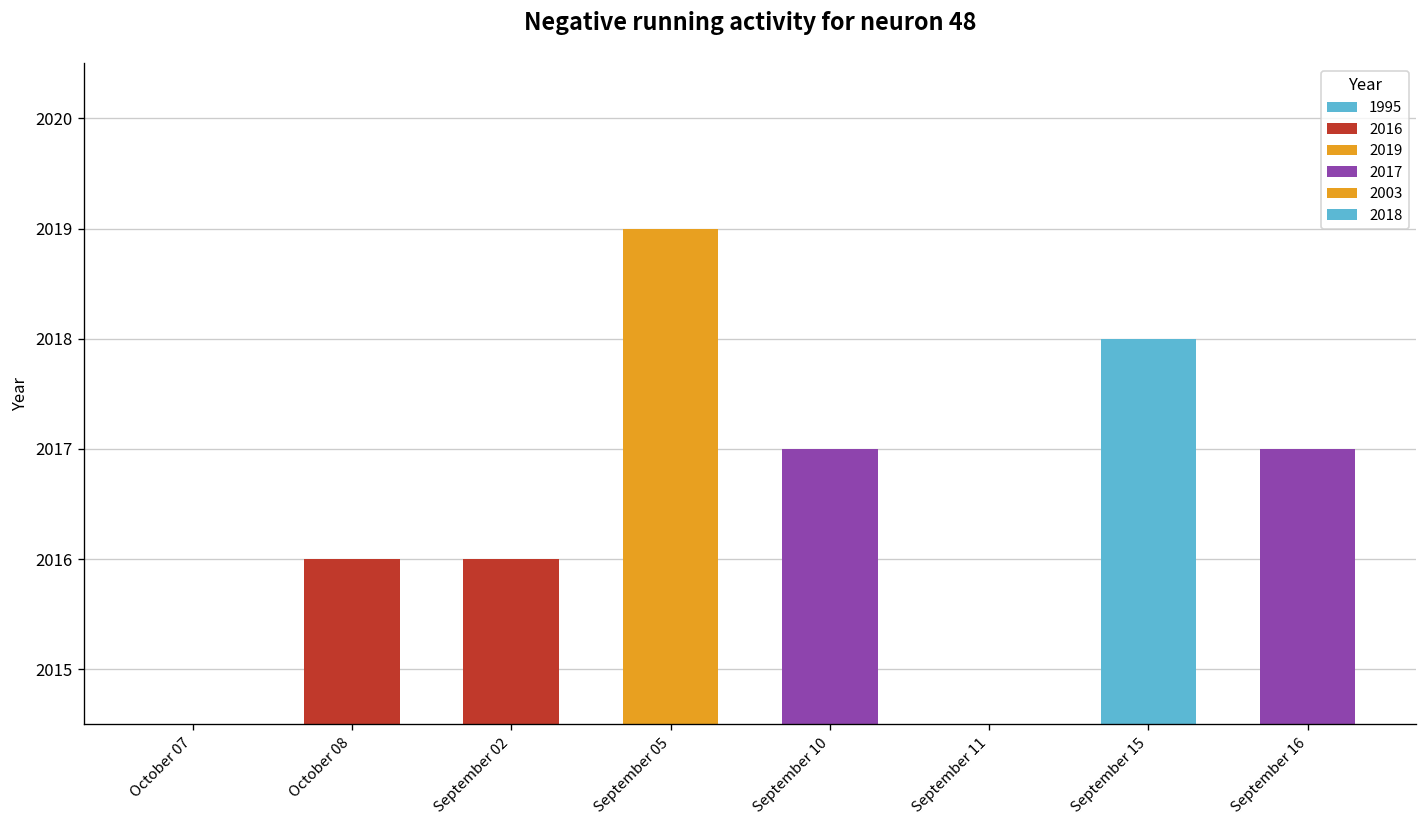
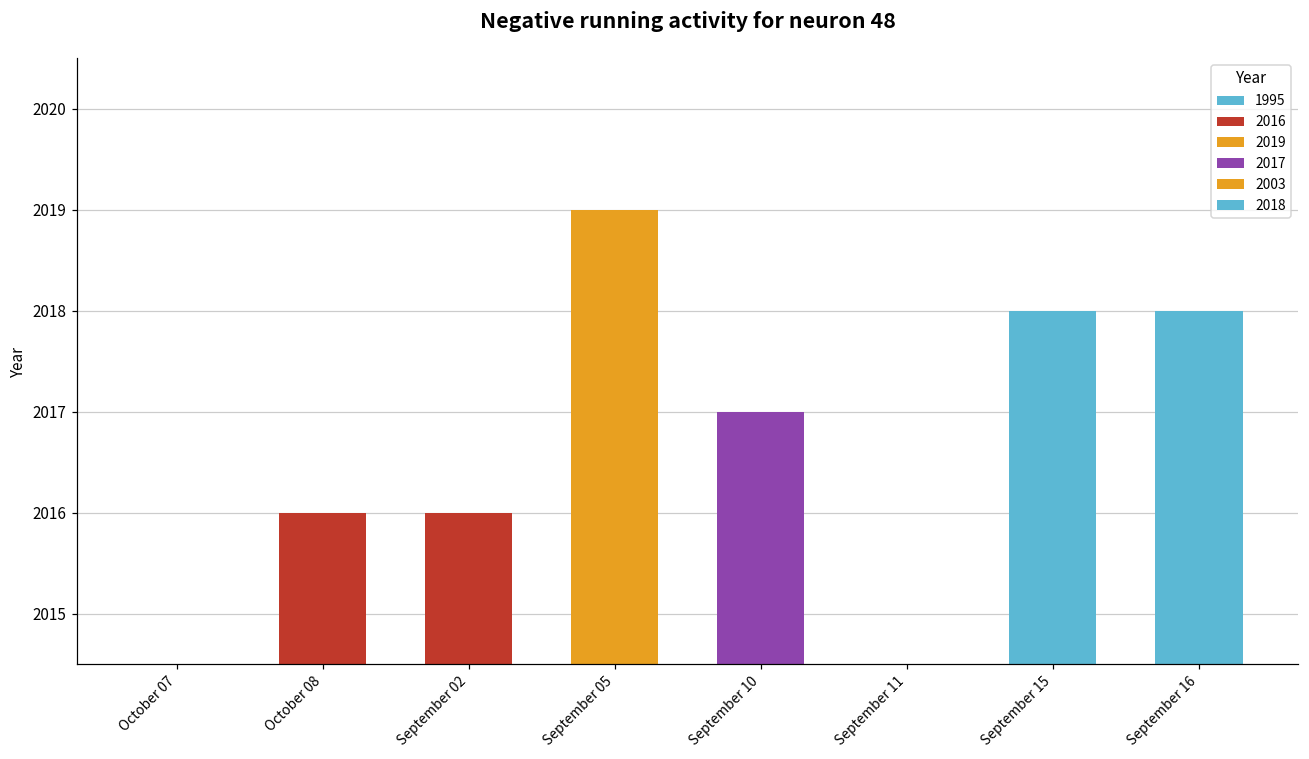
September 16: 2017 -> 2018
